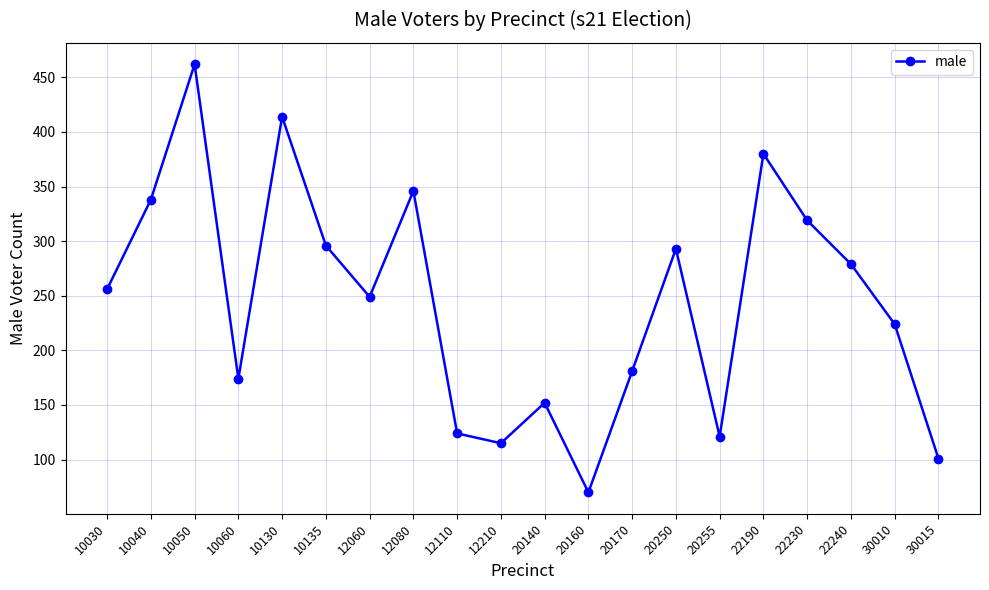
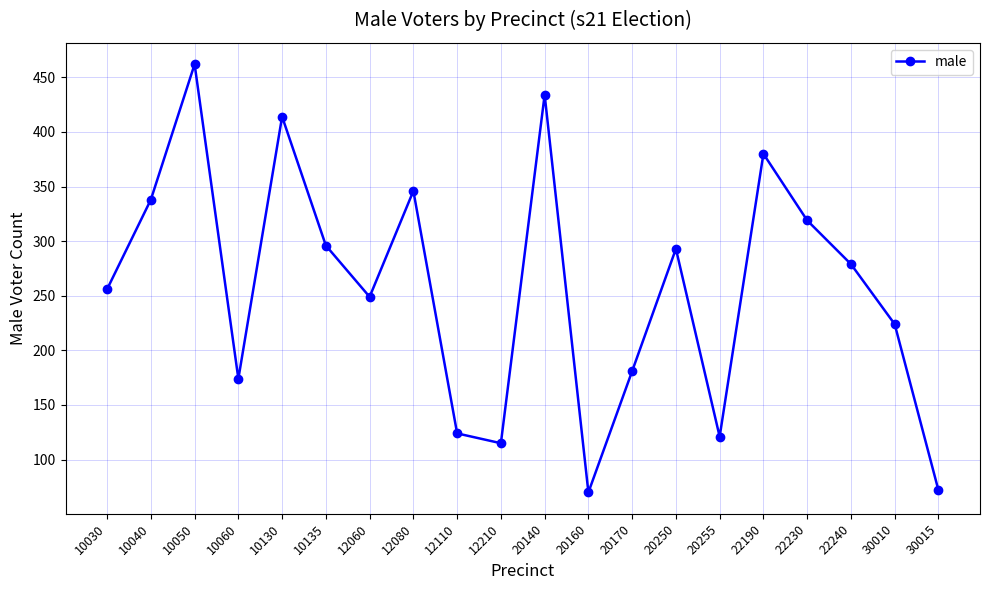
20140: 152 -> 434
30015: 101 -> 72
